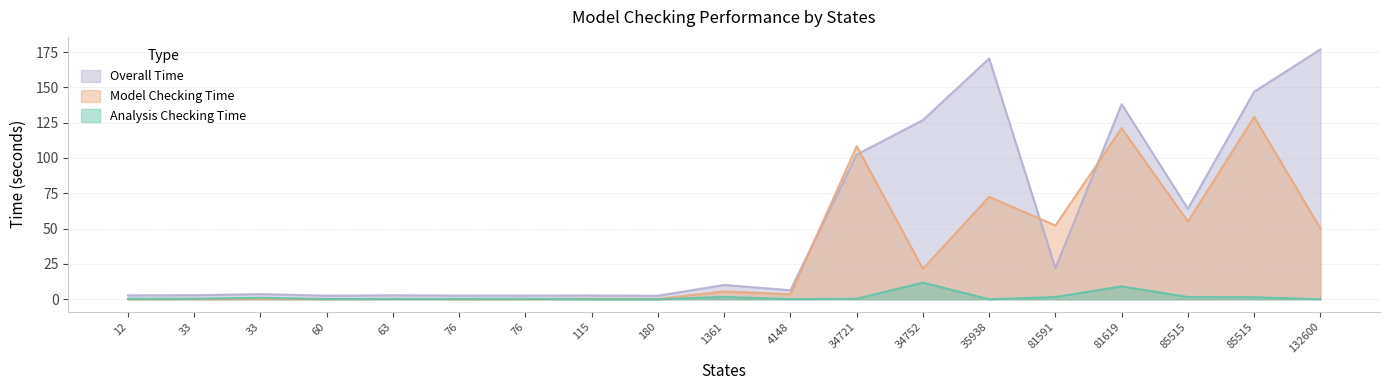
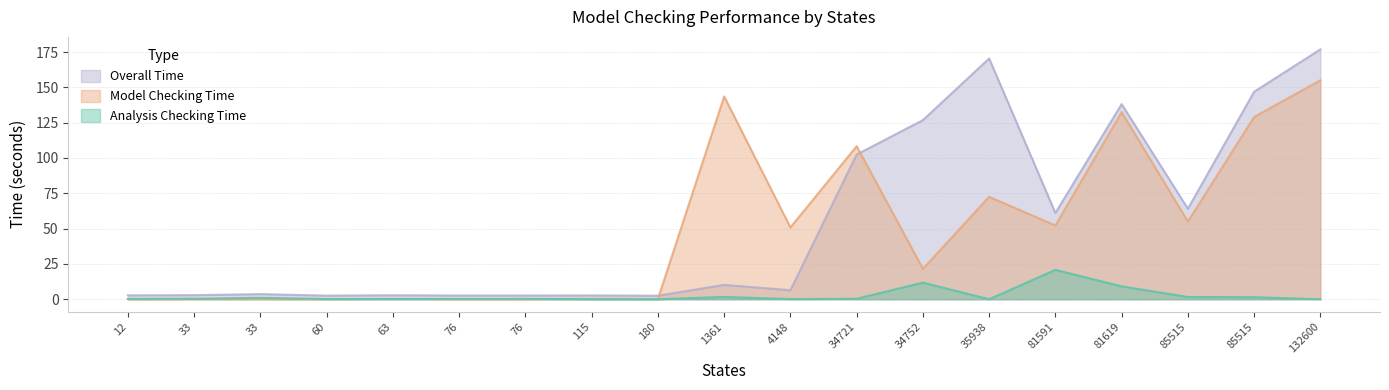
Model Checking Time, 1361: 6 -> 144
Model Checking Time, 4148: 4 -> 51
Overall Time, 81591: 22 -> 61
Analysis Checking Time, 81591: 2 -> 21
Model Checking Time, 81619: 121 -> 132
Model Checking Time, 132600: 50 -> 155
